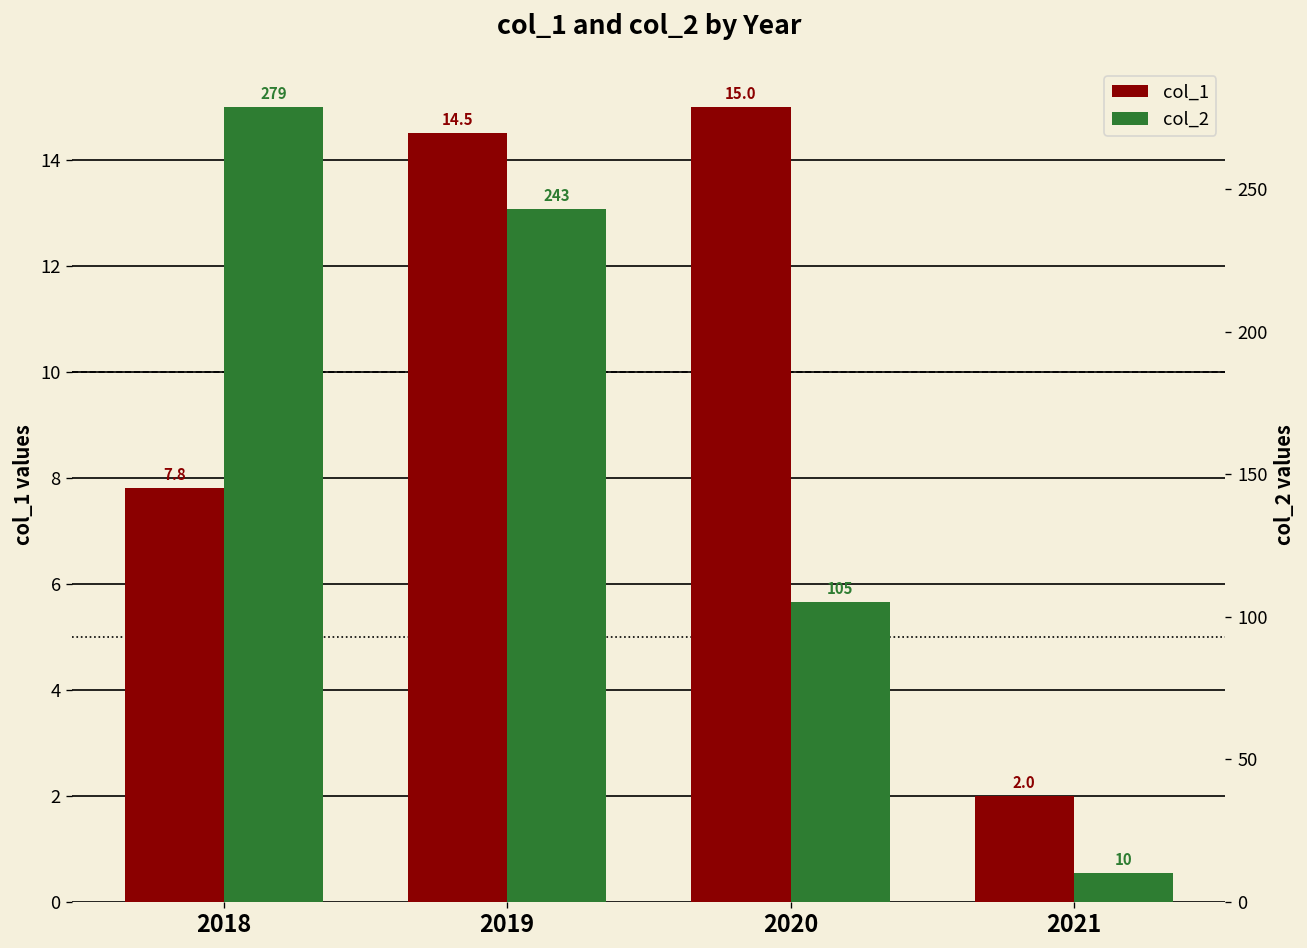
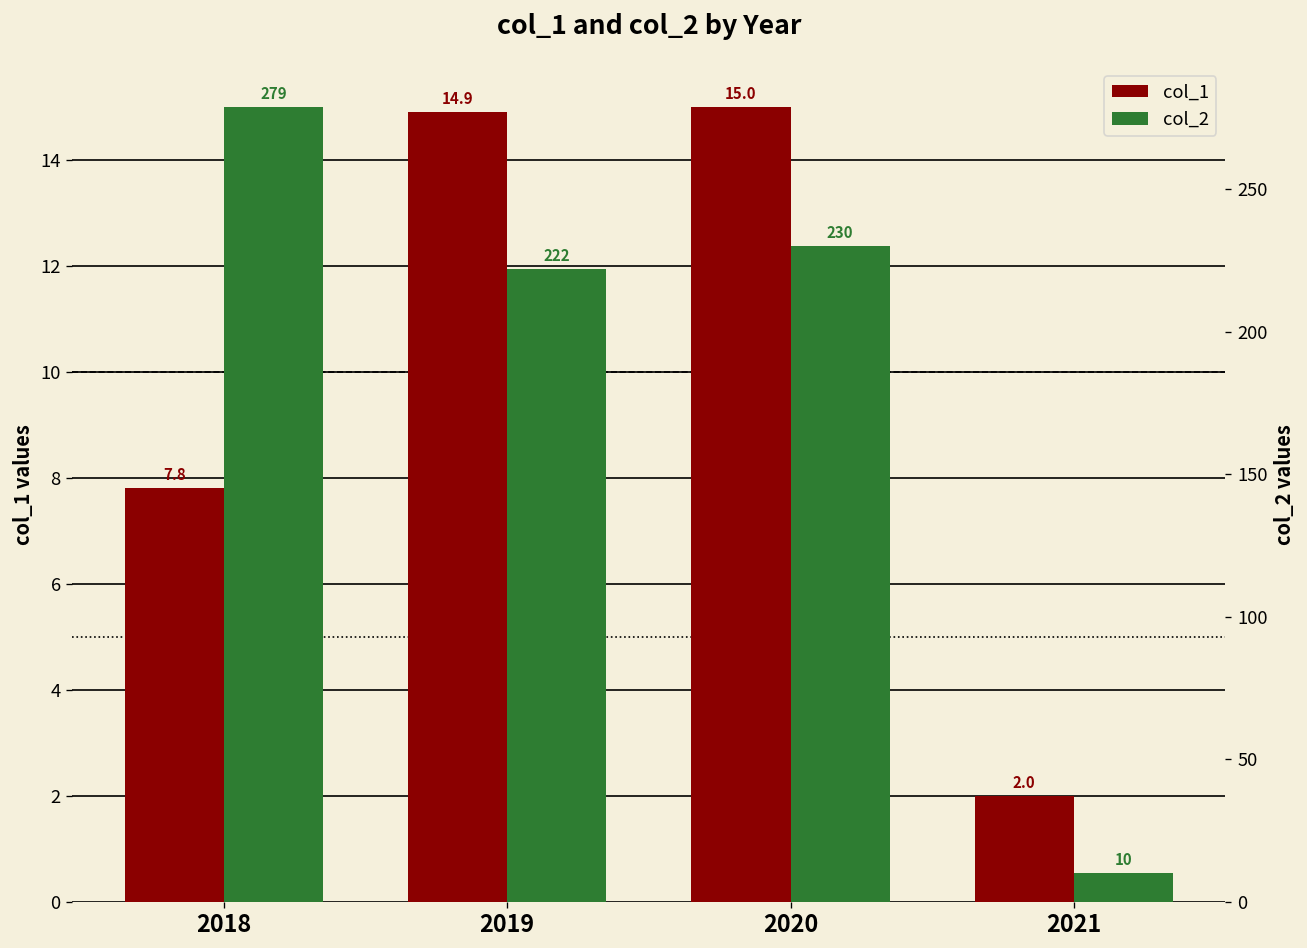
col_1, 2019: 14.5 -> 14.9
col_2, 2019: 243 -> 222
col_2, 2020: 105 -> 230
